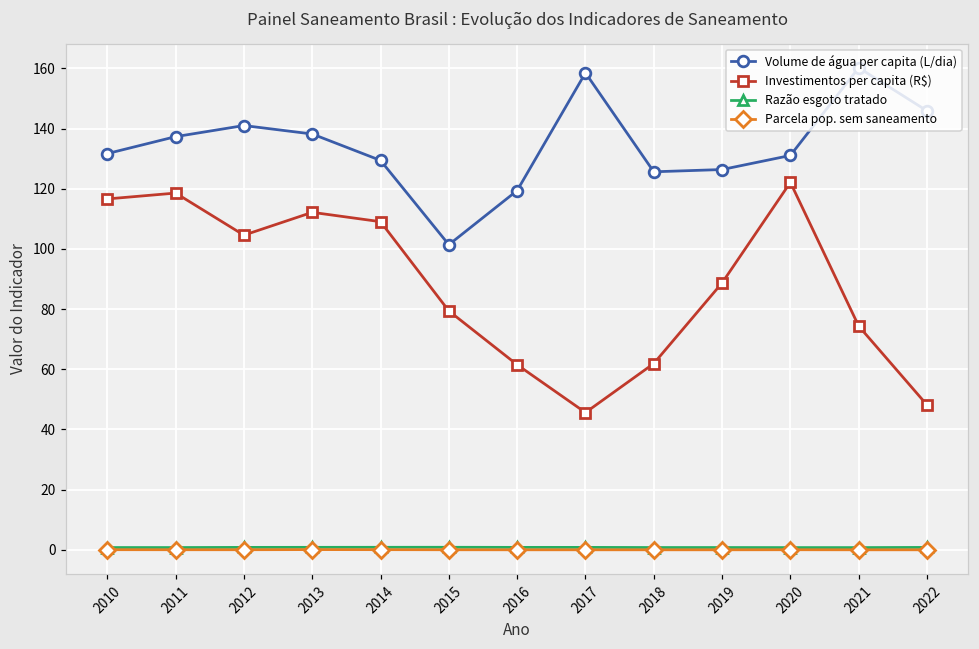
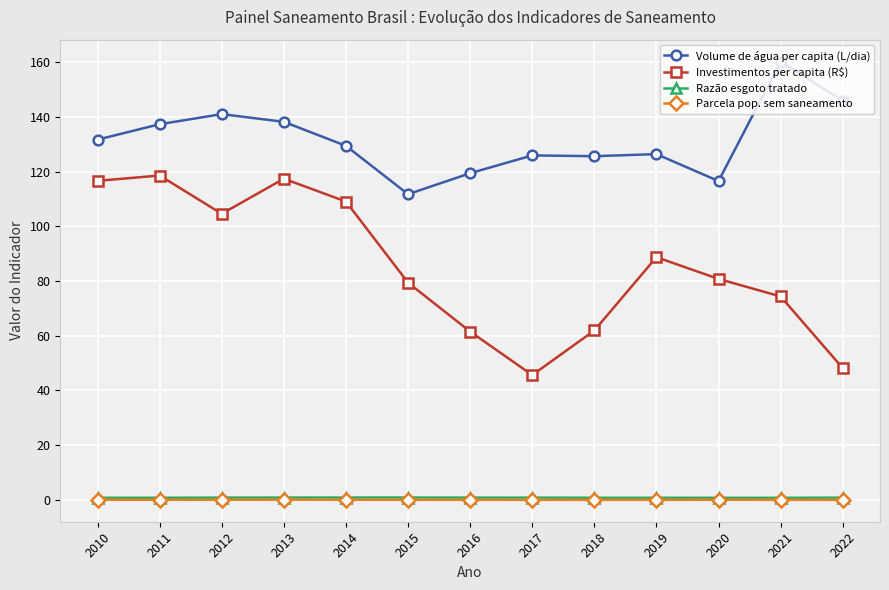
Investimentos per capita (R$), 2013: 112 -> 117
Volume de água per capita (L/dia), 2015: 101 -> 112
Volume de água per capita (L/dia), 2017: 159 -> 126
Volume de água per capita (L/dia), 2020: 131 -> 117
Investimentos per capita (R$), 2020: 122 -> 81
